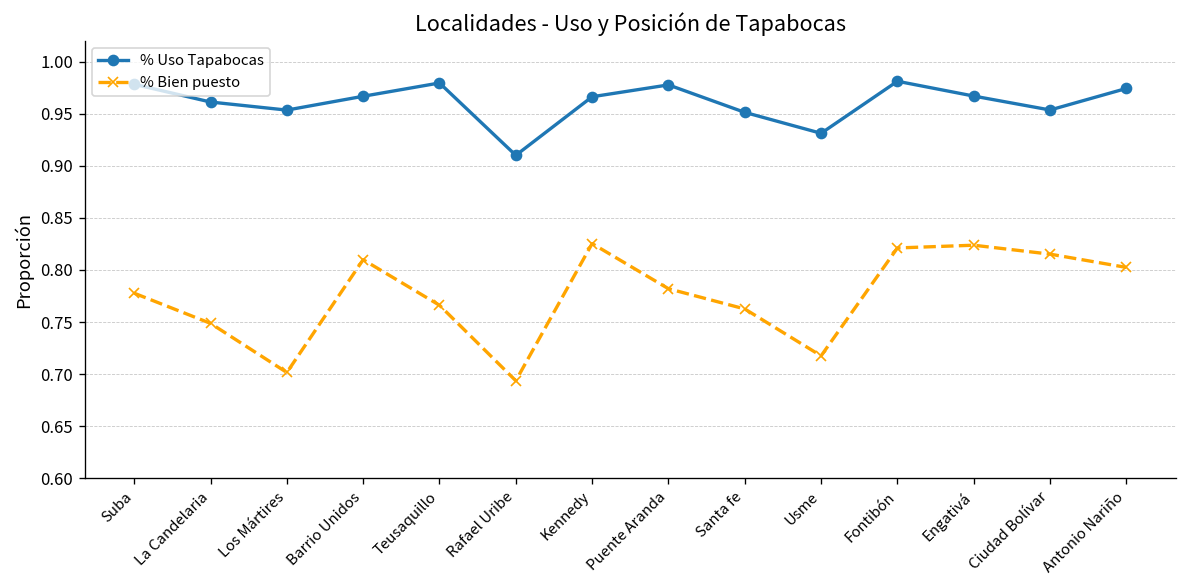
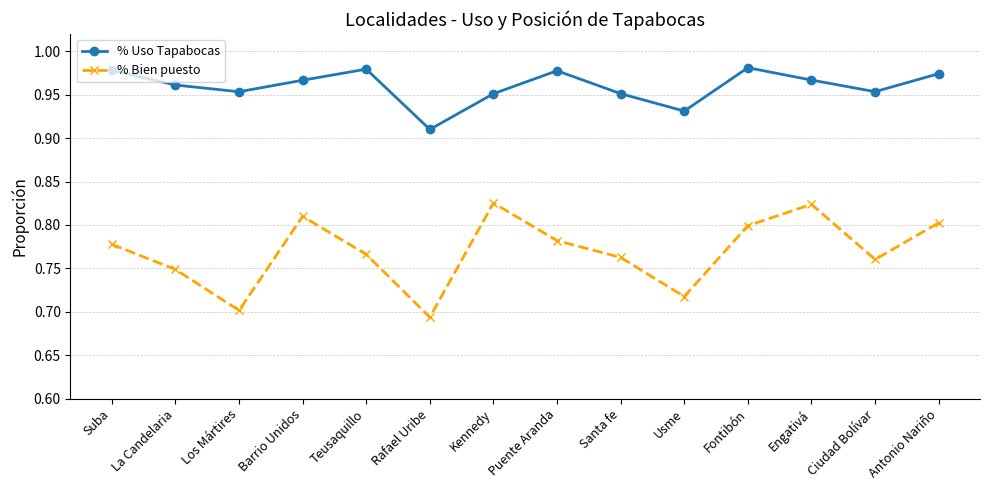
% Uso Tapabocas, Kennedy: 0.97 -> 0.95
% Bien puesto, Fontibón: 0.82 -> 0.80
% Bien puesto, Ciudad Bolívar: 0.82 -> 0.76
